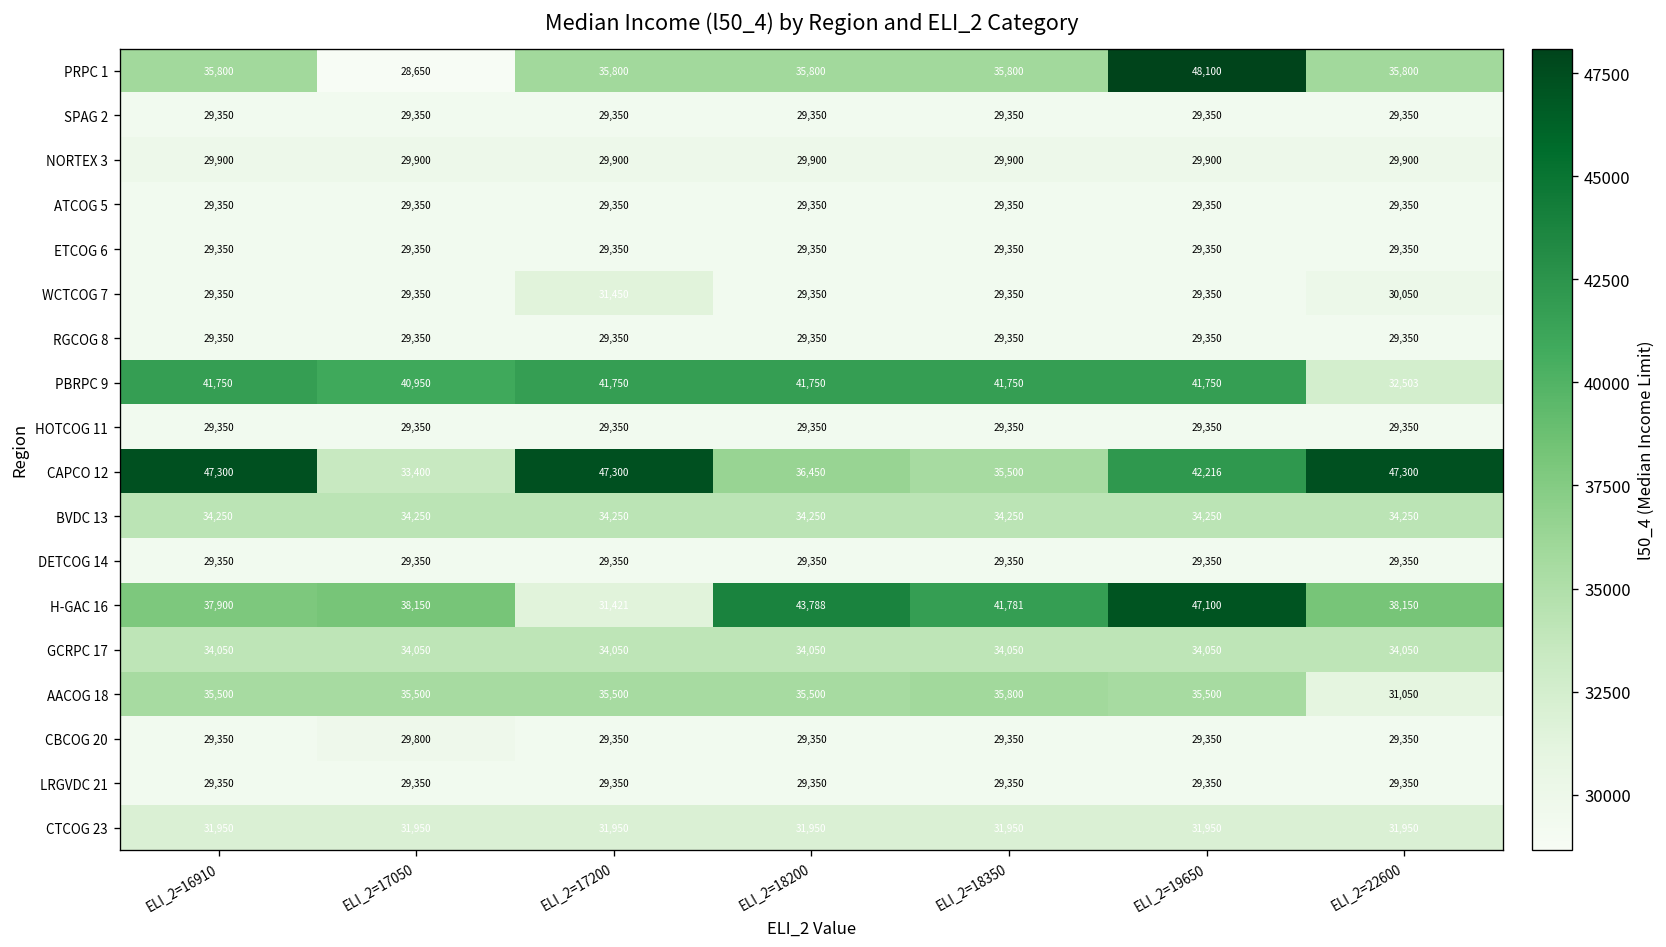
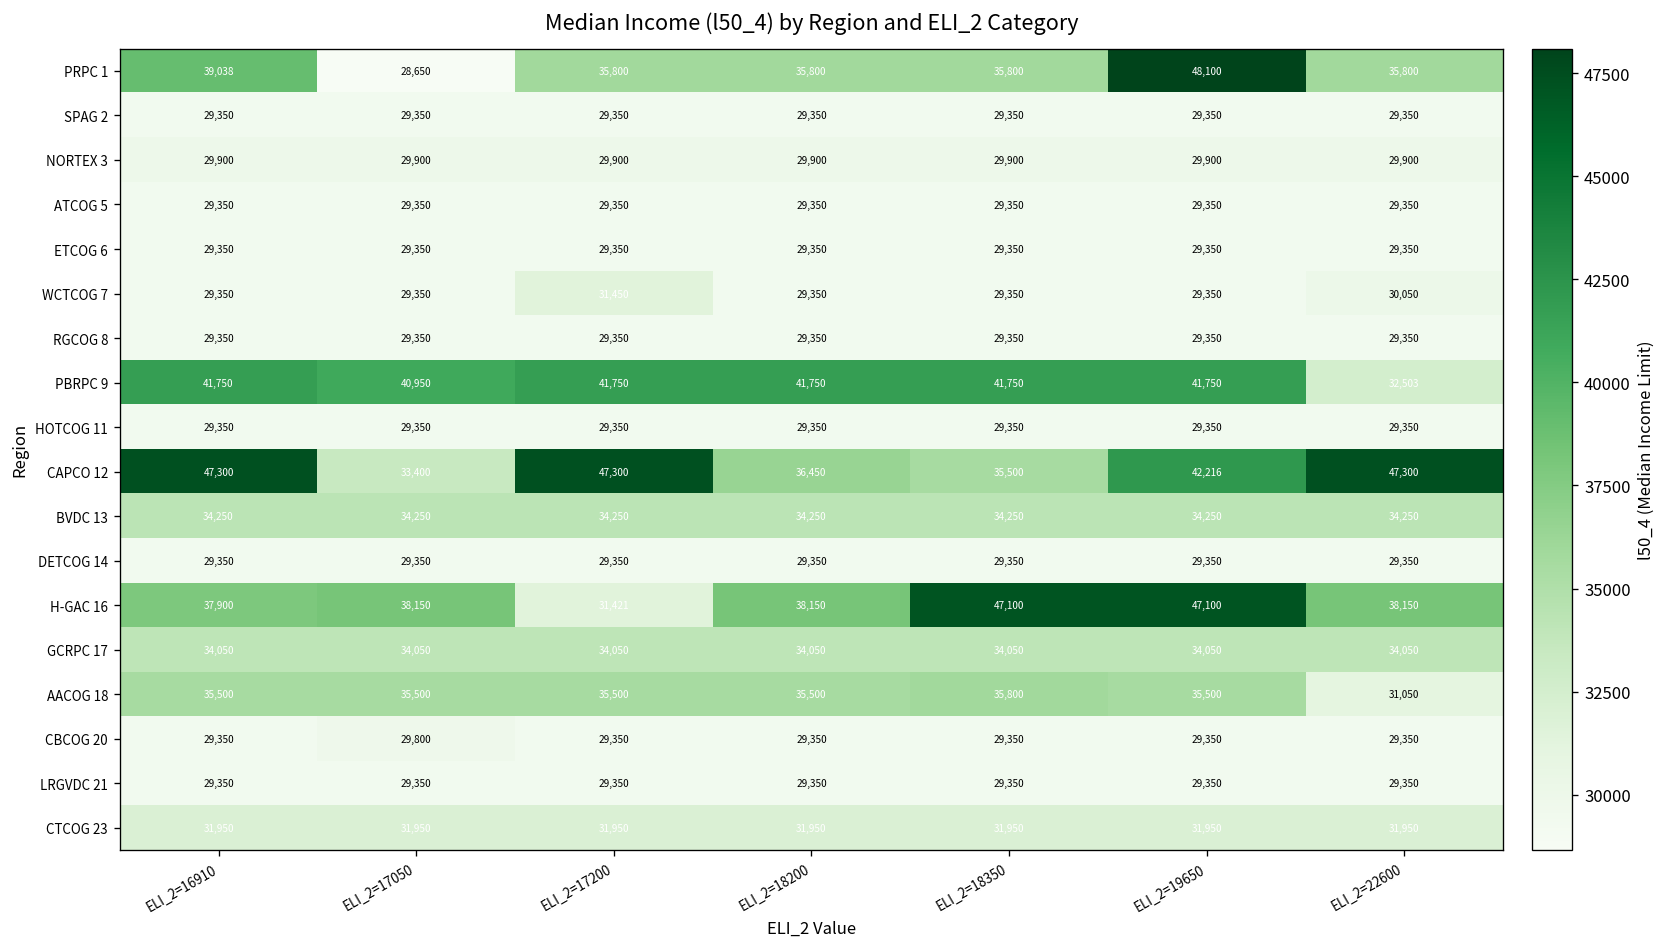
PRPC 1, ELI_2=16910: 35,800 -> 39,038
H-GAC 16, ELI_2=18200: 43,788 -> 38,150
H-GAC 16, ELI_2=18350: 41,781 -> 47,100
